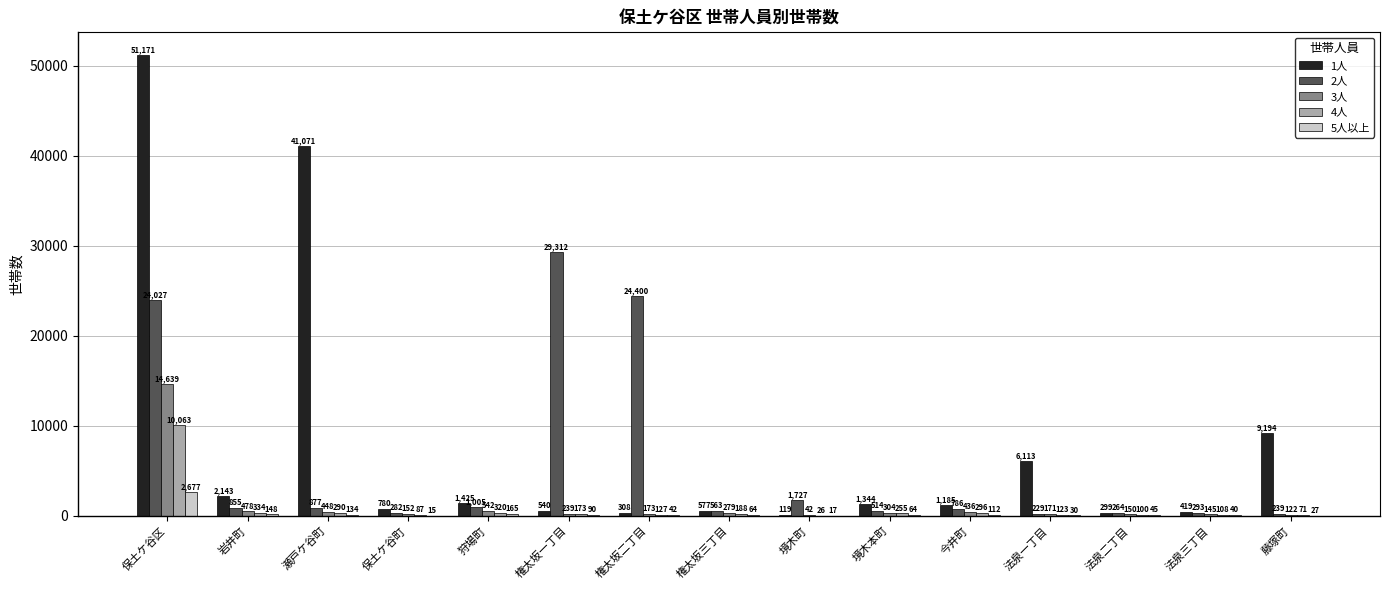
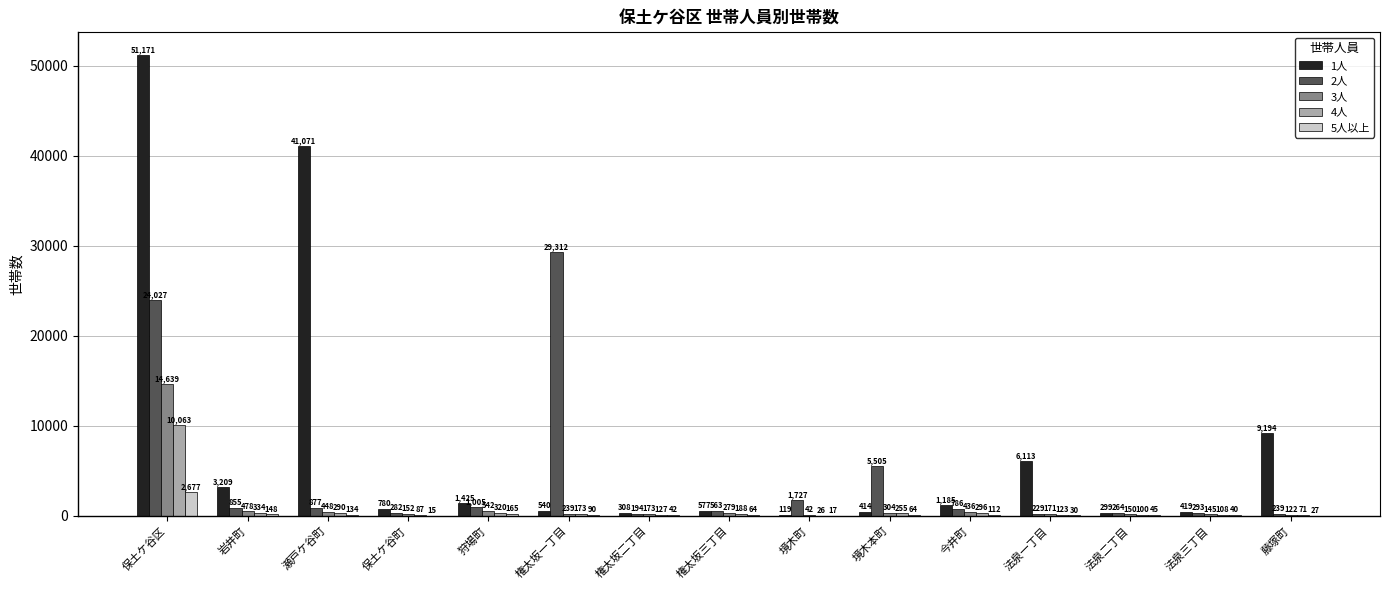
1人, 岩井町: 2,143 -> 3,209
2人, 権太坂二丁目: 24,400 -> 194
1人, 境木本町: 1,344 -> 414
2人, 境木本町: 514 -> 5,505
